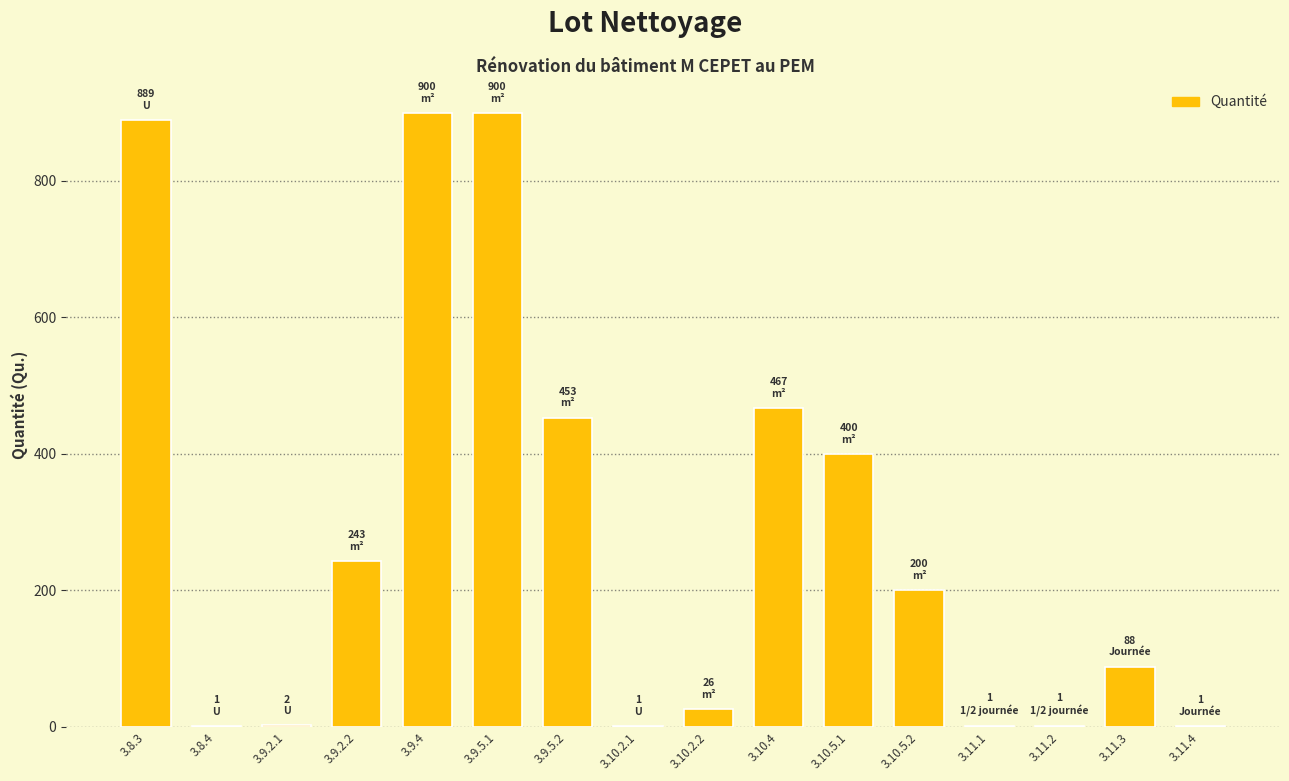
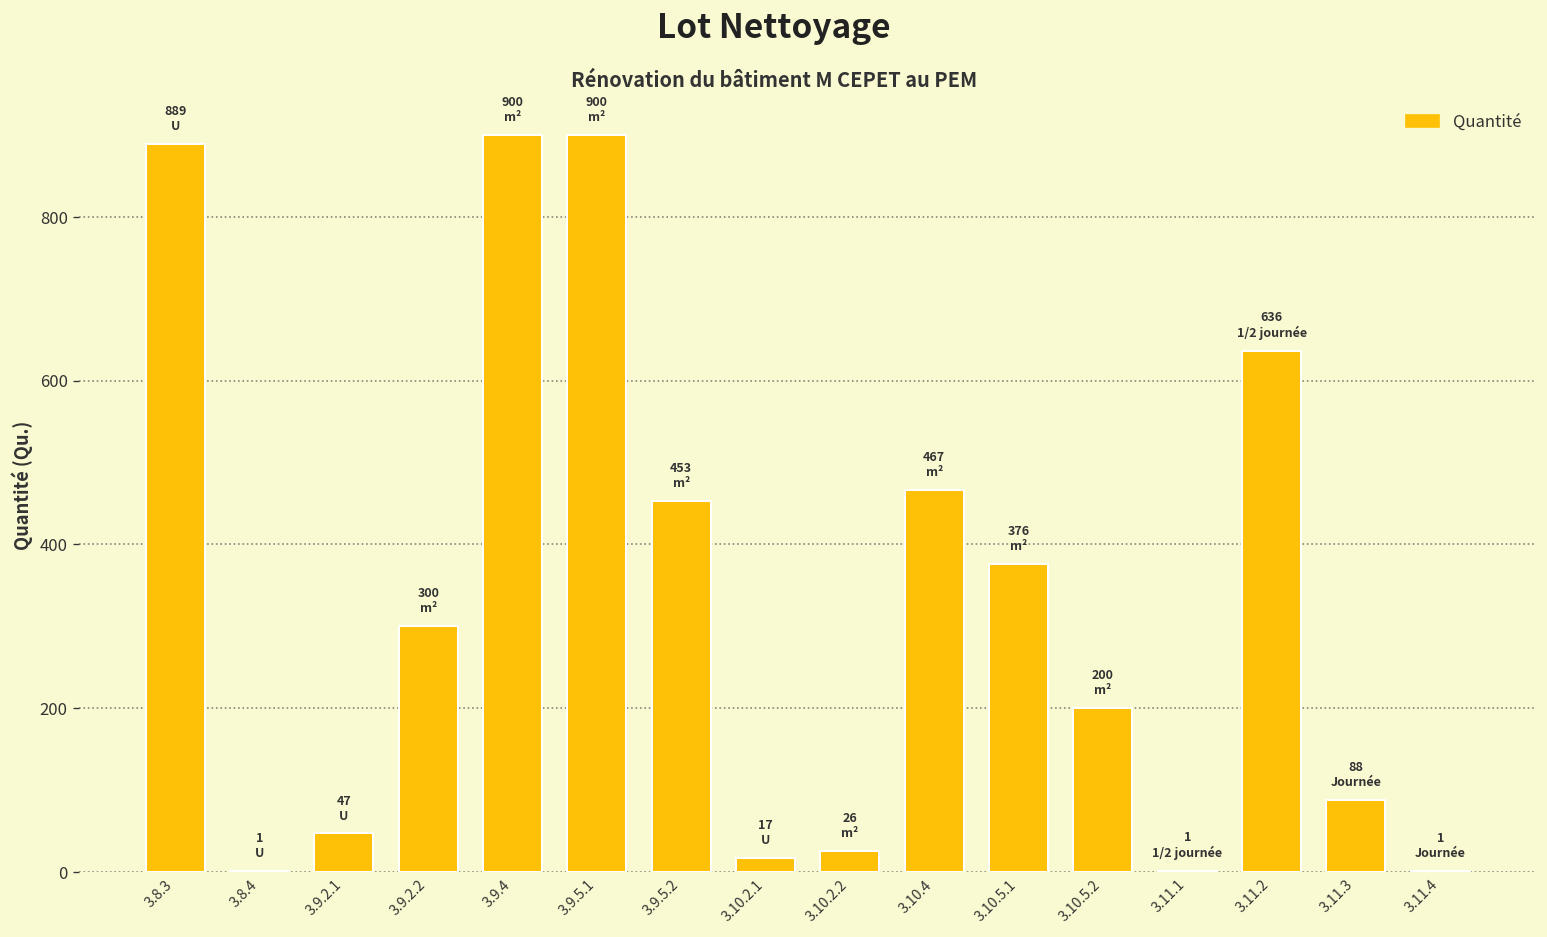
3.9.2.1: 2 -> 47
3.9.2.2: 243 -> 300
3.10.2.1: 1 -> 17
3.10.5.1: 400 -> 376
3.11.2: 1 -> 636
